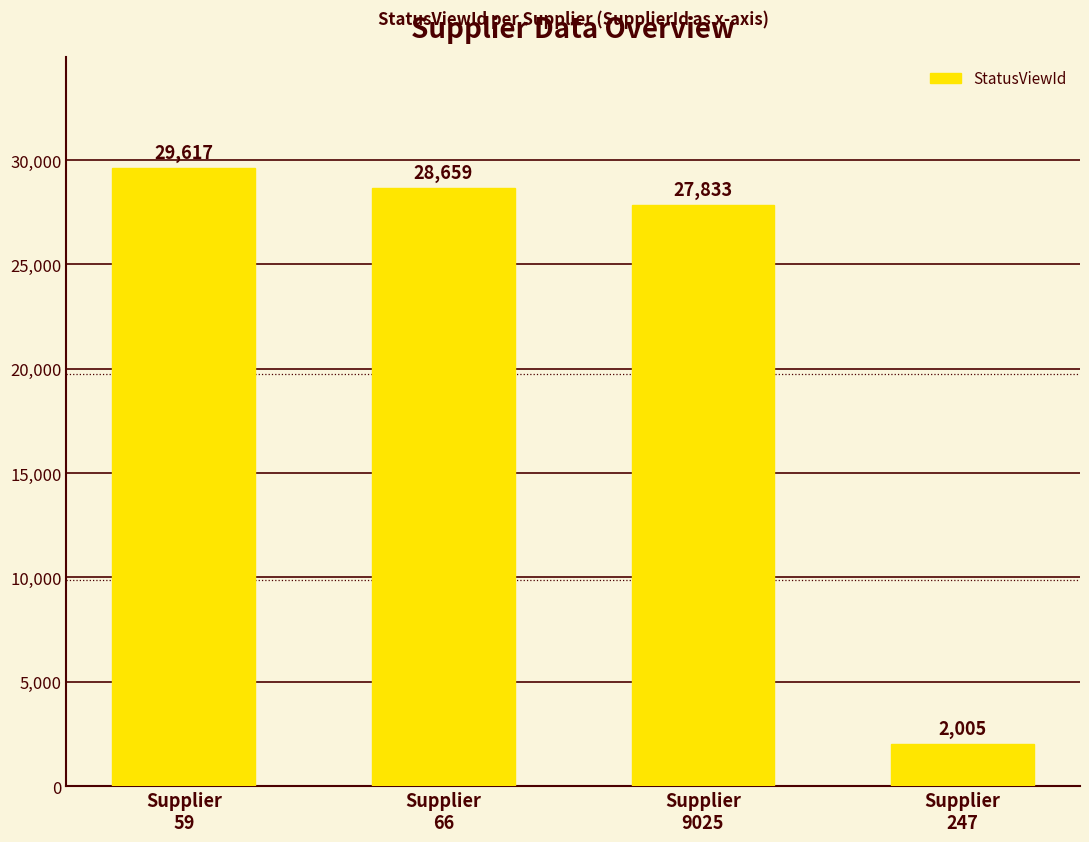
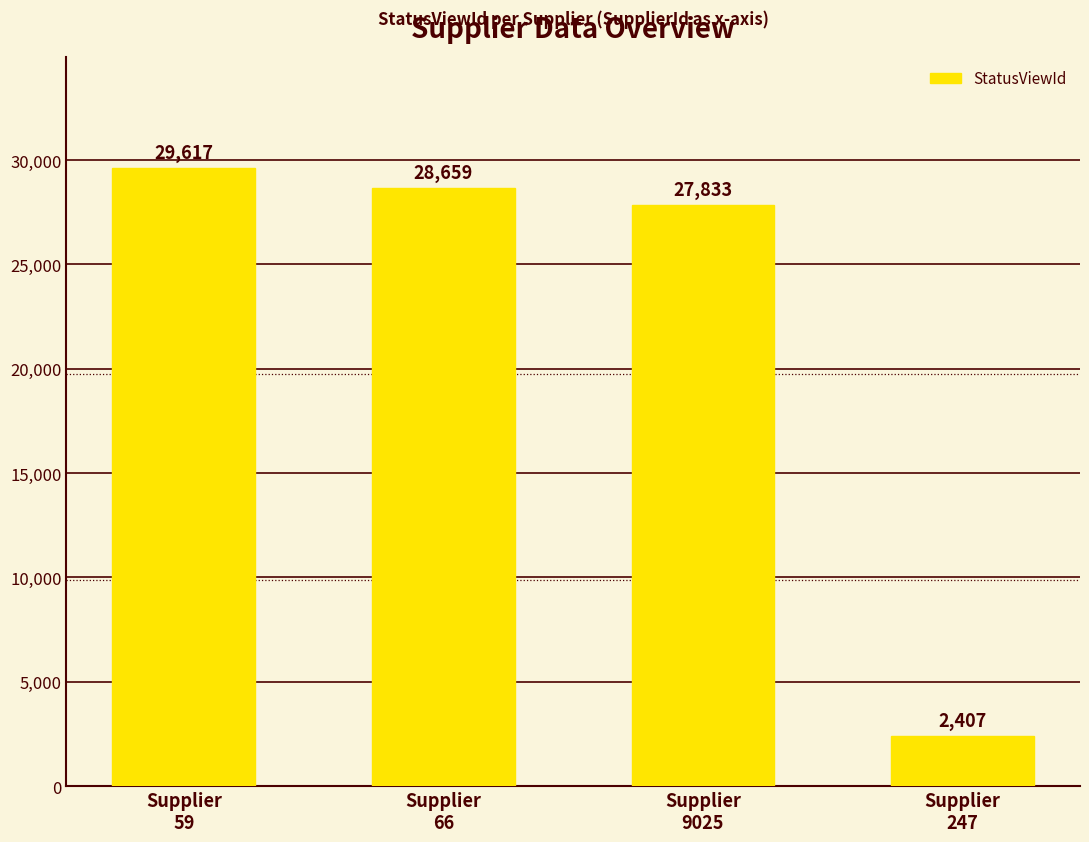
Supplier 247: 2,005 -> 2,407
